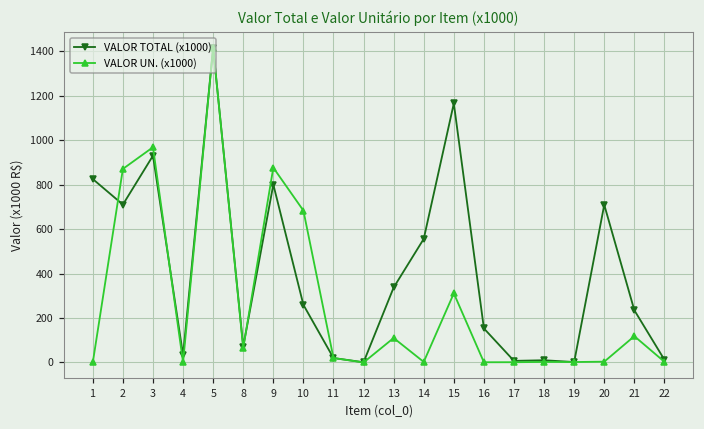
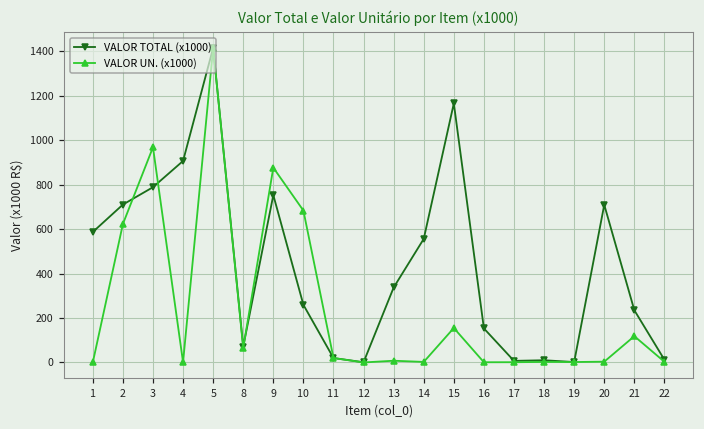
VALOR TOTAL (x1000), 1: 820 -> 590
VALOR UN. (x1000), 2: 870 -> 620
VALOR TOTAL (x1000), 3: 930 -> 790
VALOR TOTAL (x1000), 4: 30 -> 910
VALOR TOTAL (x1000), 9: 800 -> 750
VALOR UN. (x1000), 13: 110 -> 10
VALOR UN. (x1000), 15: 310 -> 160
